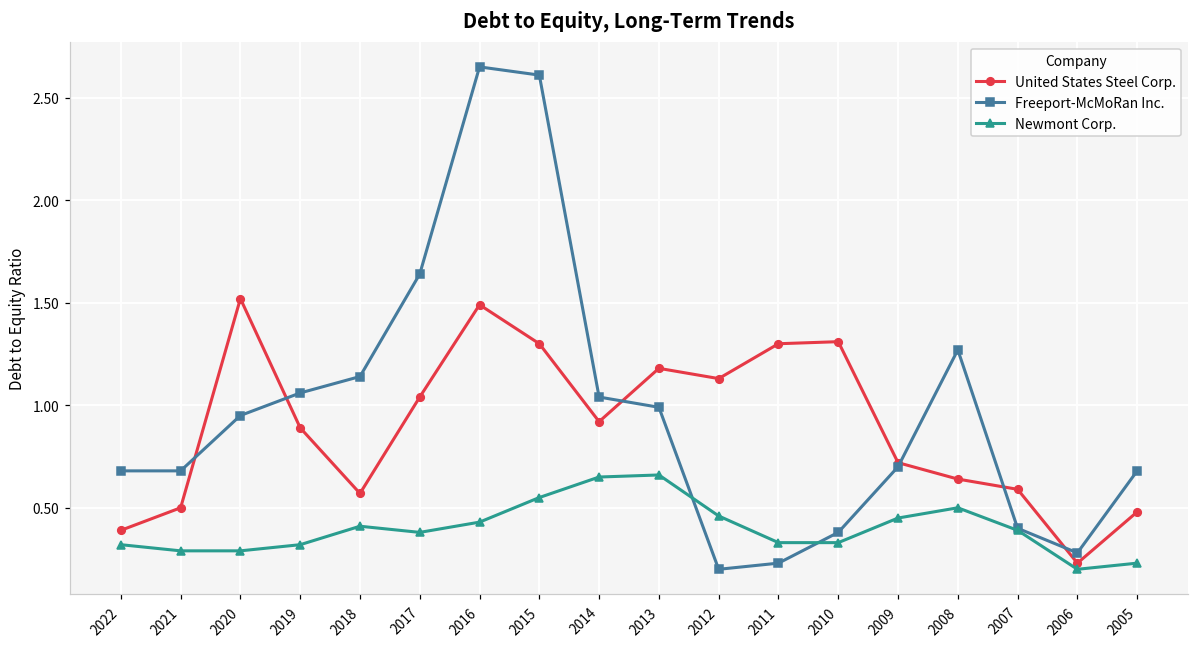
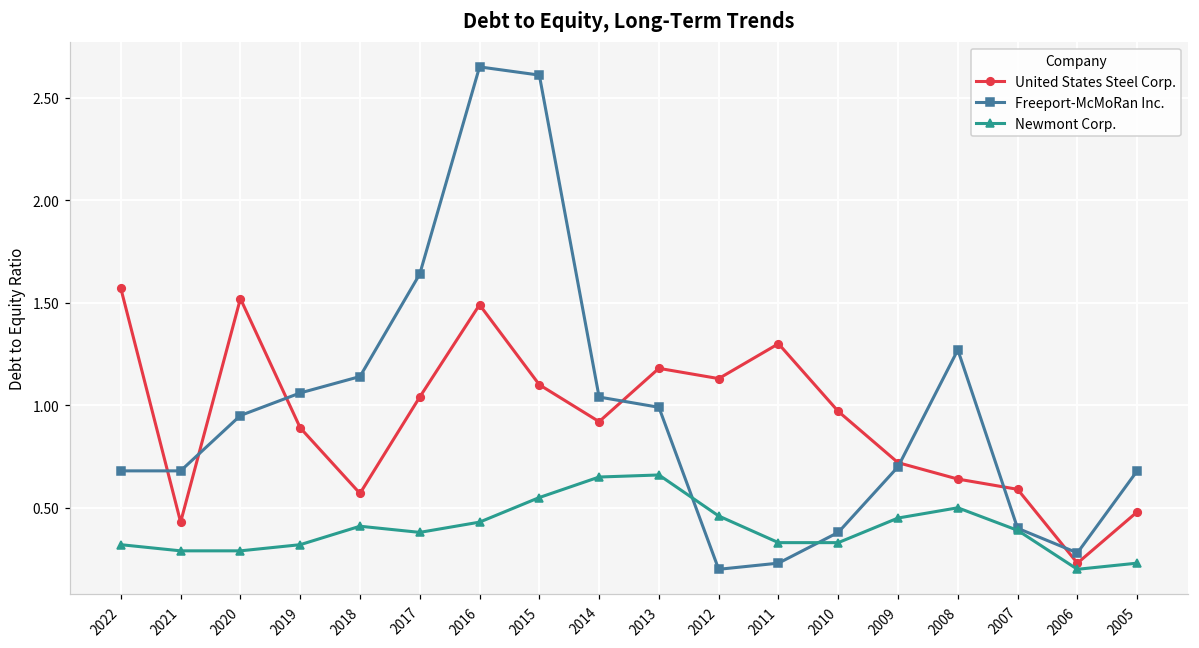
United States Steel Corp., 2022: 0.39 -> 1.57
United States Steel Corp., 2021: 0.50 -> 0.43
United States Steel Corp., 2015: 1.3 -> 1.1
United States Steel Corp., 2010: 1.31 -> 0.97
